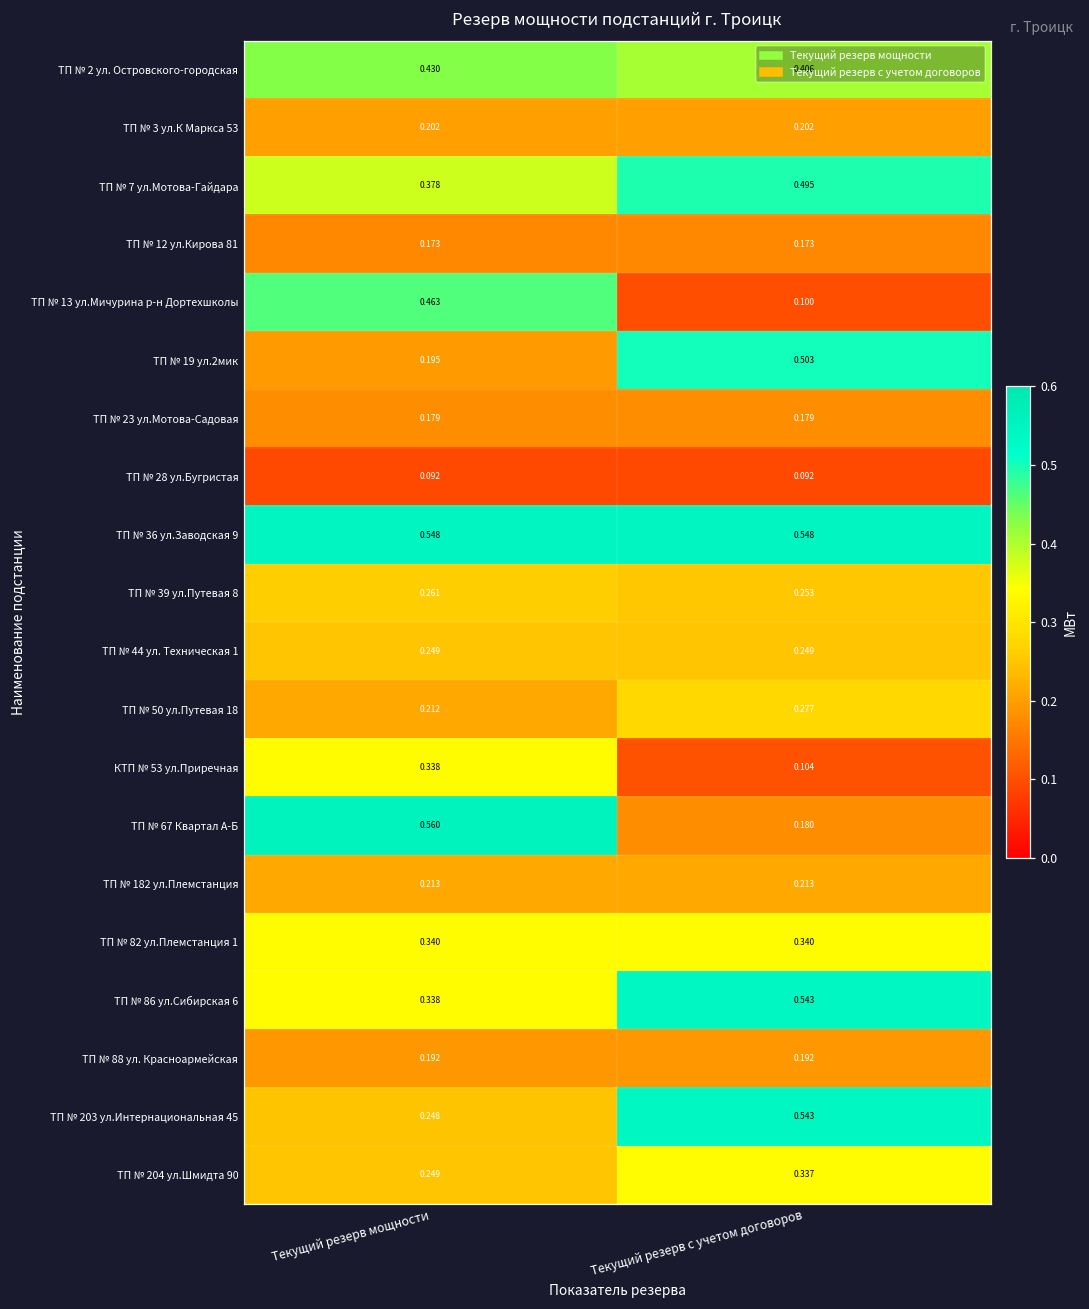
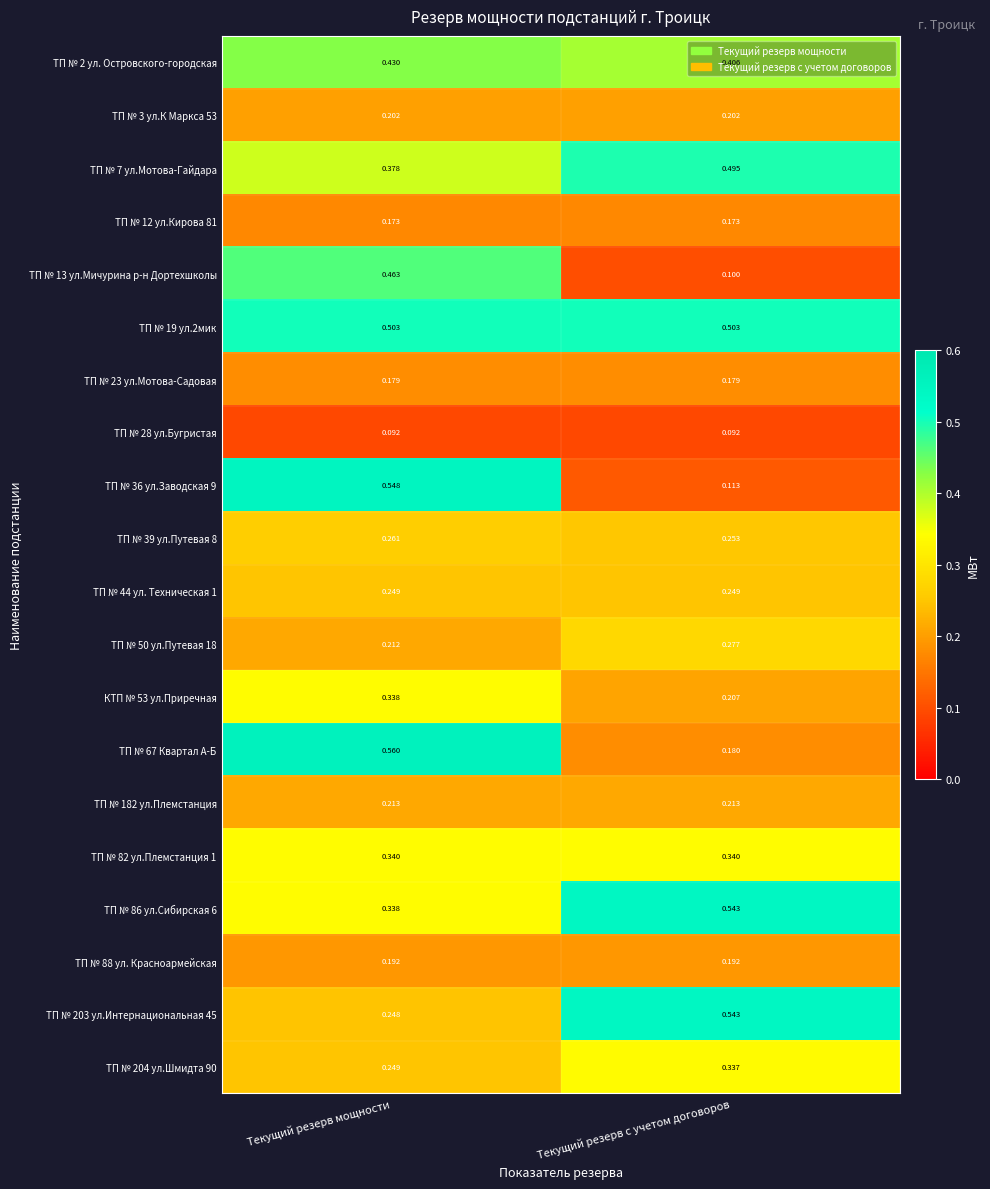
ТП № 19 ул.2мик, Текущий резерв мощности: 0.195 -> 0.503
ТП № 36 ул.Заводская 9, Текущий резерв с учетом договоров: 0.548 -> 0.113
КТП № 53 ул.Приречная, Текущий резерв с учетом договоров: 0.104 -> 0.207
